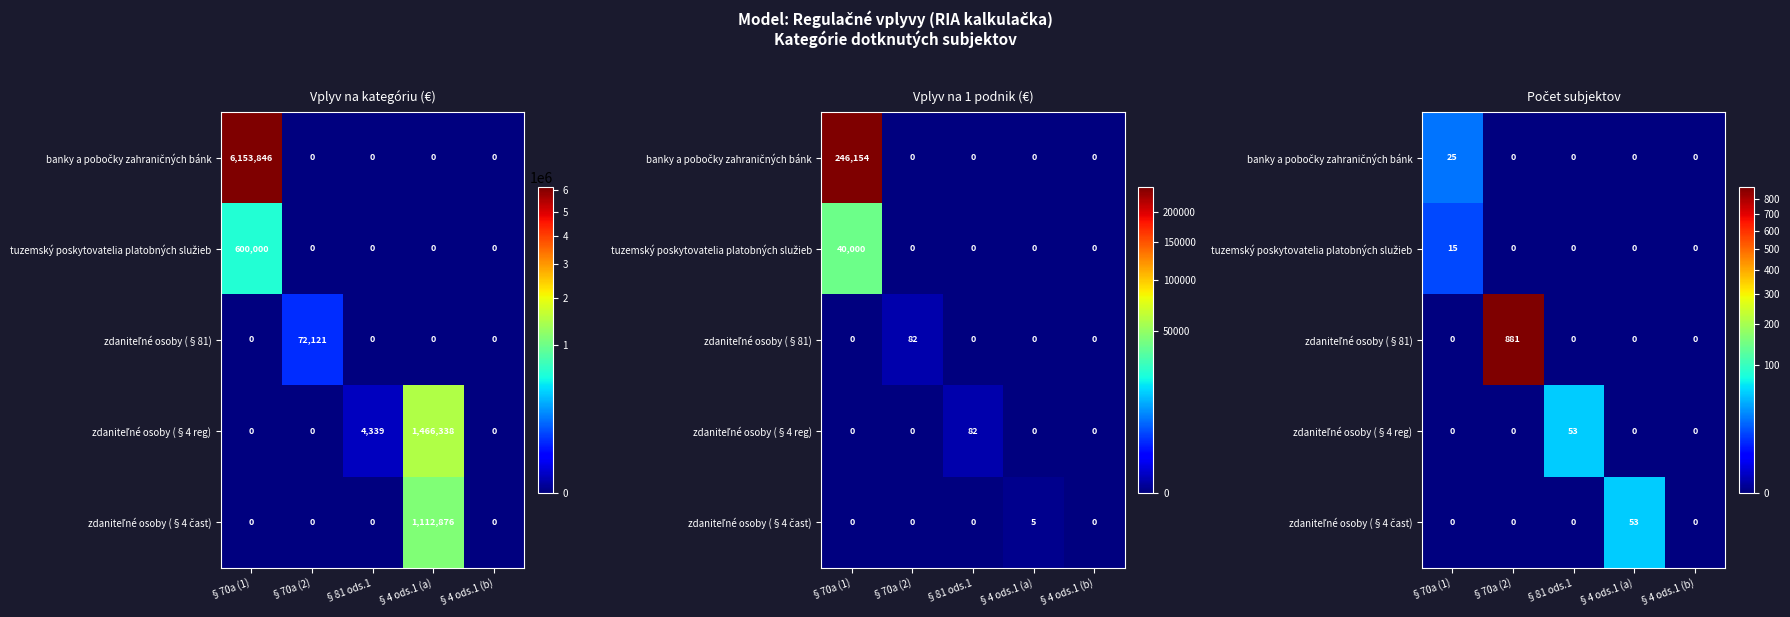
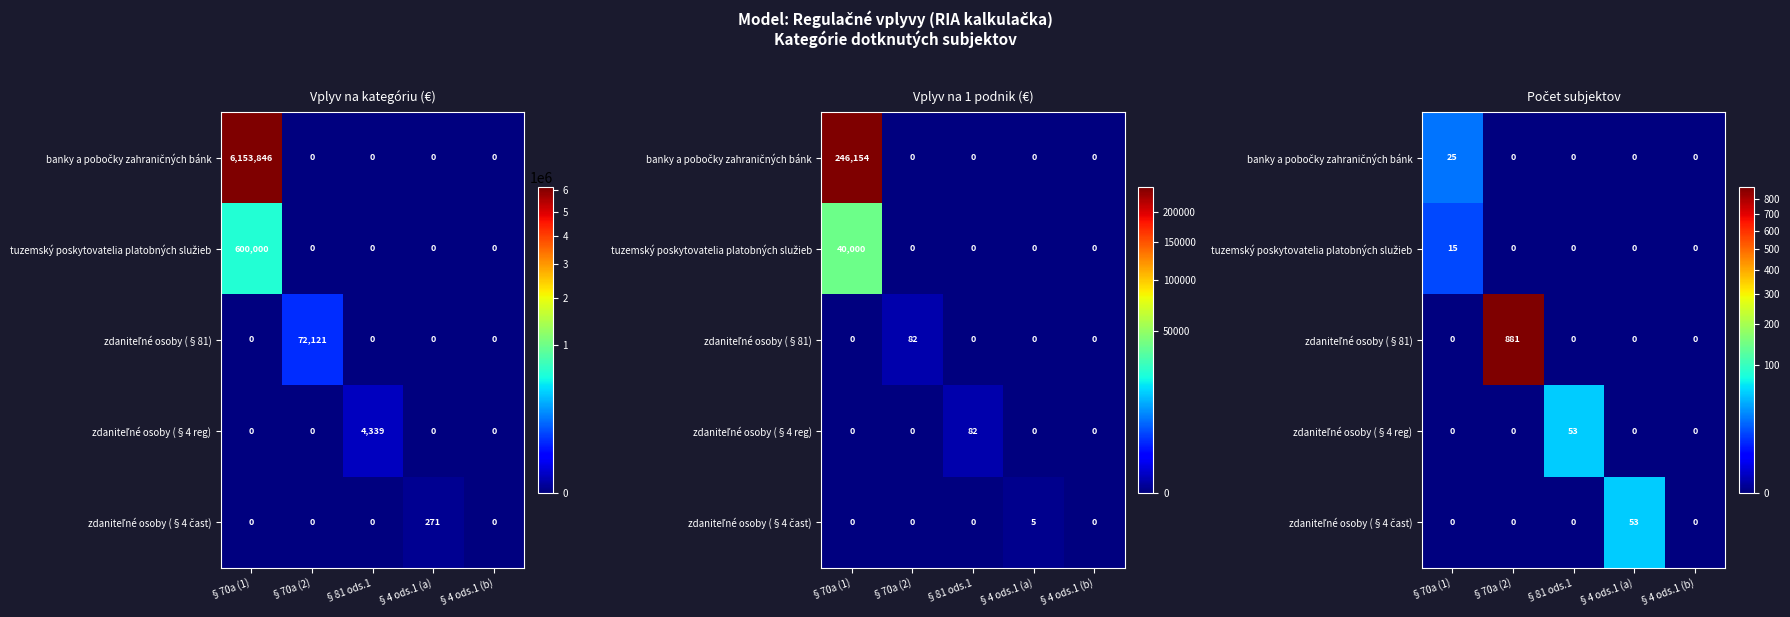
Vplyv na kategóriu (€), zdaniteľné osoby (§4 reg), §4 ods.1 (a): 1,466,338 -> 0
Vplyv na kategóriu (€), zdaniteľné osoby (§4 čast), §4 ods.1 (a): 1,112,876 -> 271
